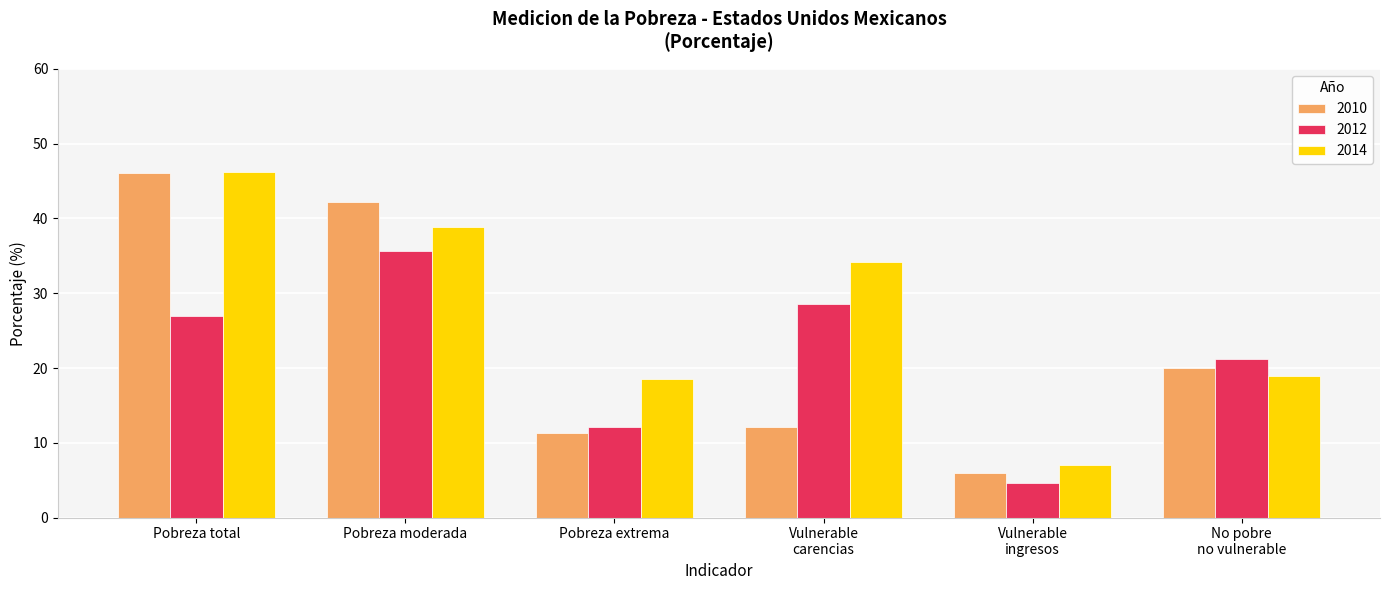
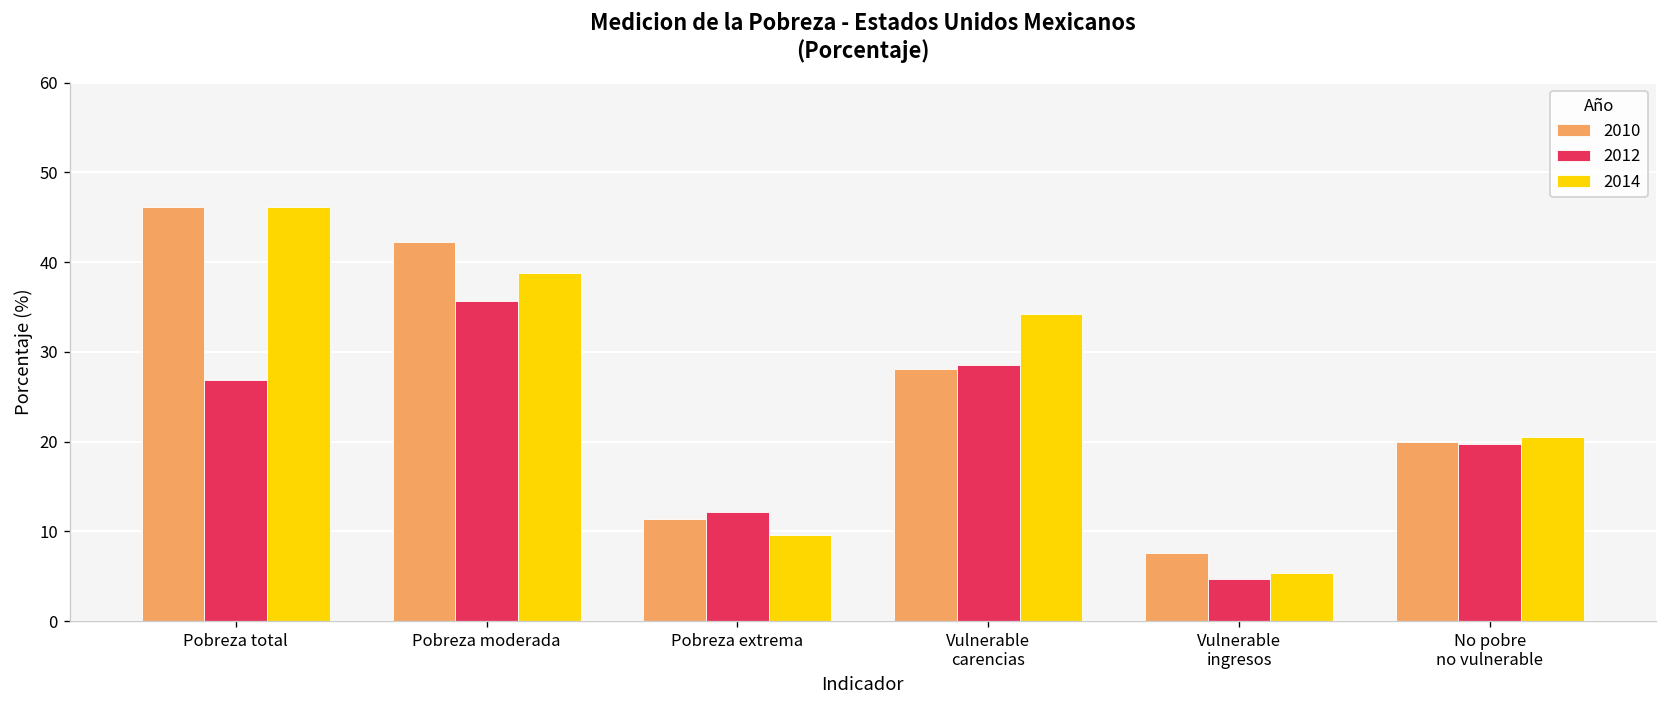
2014, Pobreza extrema: 19 -> 10
2010, Vulnerable carencias: 12 -> 28
2010, Vulnerable ingresos: 6 -> 8
2014, Vulnerable ingresos: 7 -> 5
2012, No pobre no vulnerable: 21 -> 20
2014, No pobre no vulnerable: 19 -> 21
